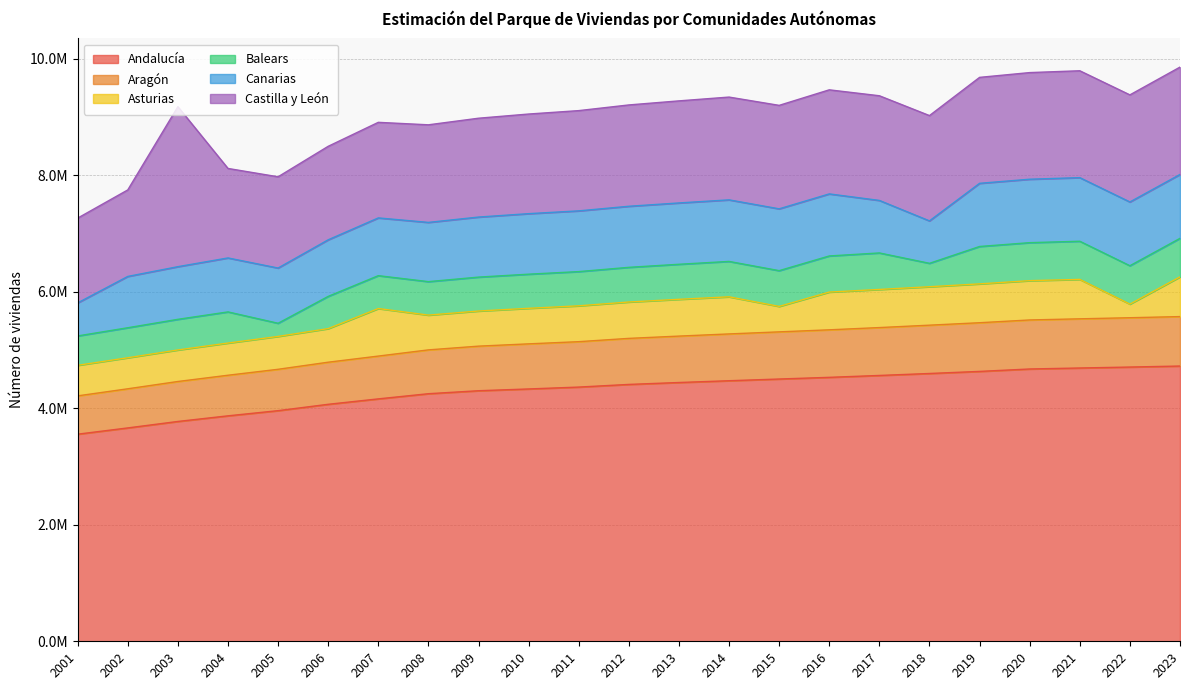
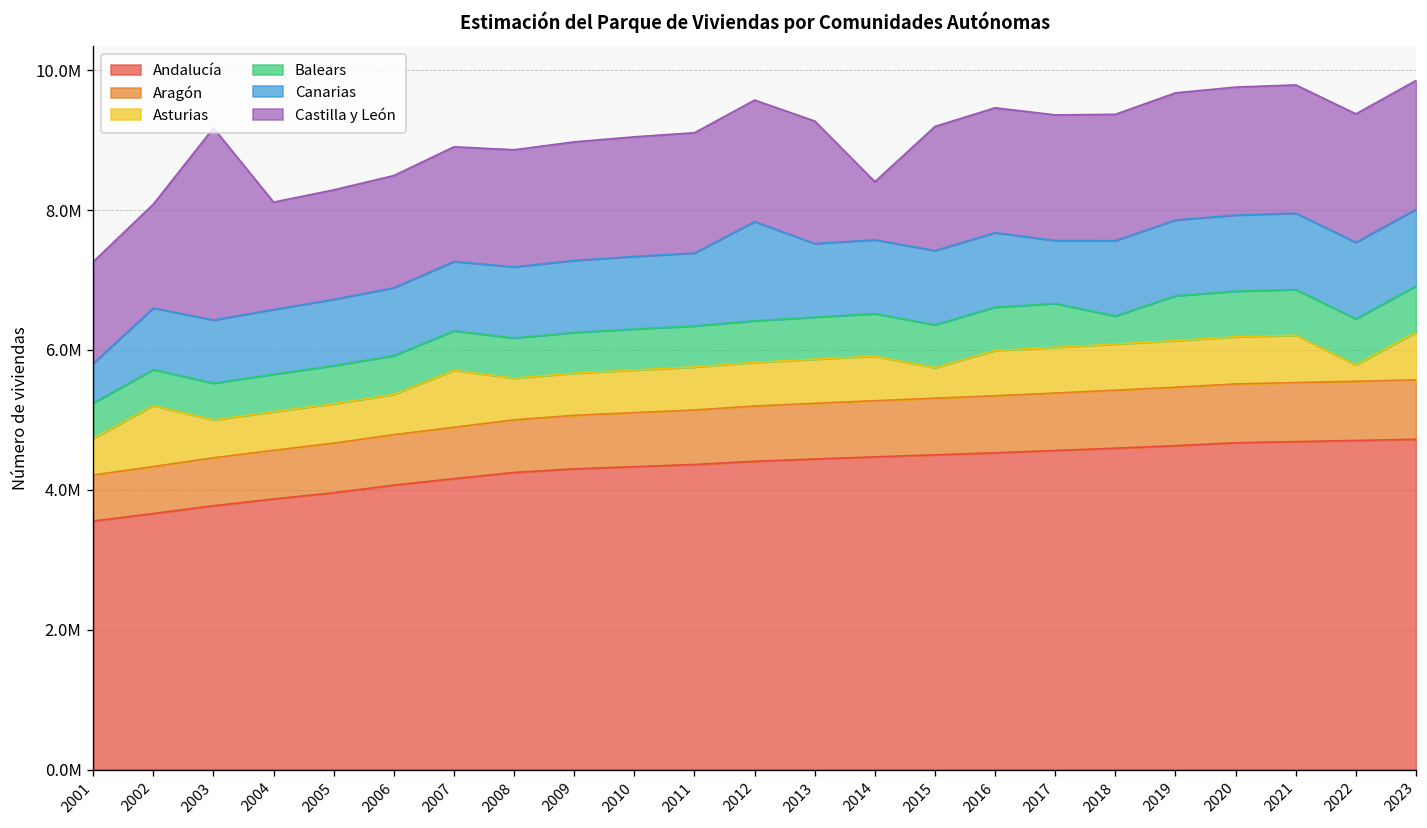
Asturias, 2002: 500000 -> 900000
Balears, 2005: 200000 -> 500000
Canarias, 2012: 1000000 -> 1400000
Castilla y León, 2014: 1800000 -> 800000
Canarias, 2018: 700000 -> 1100000
